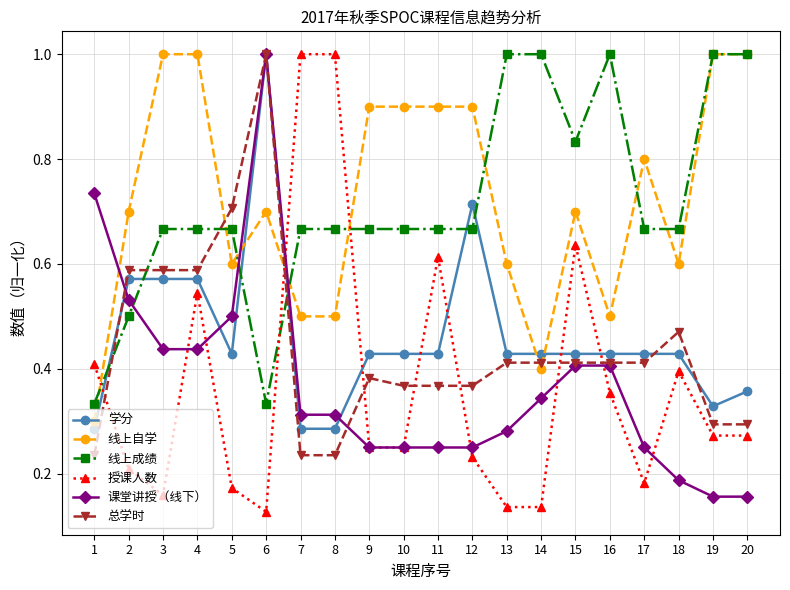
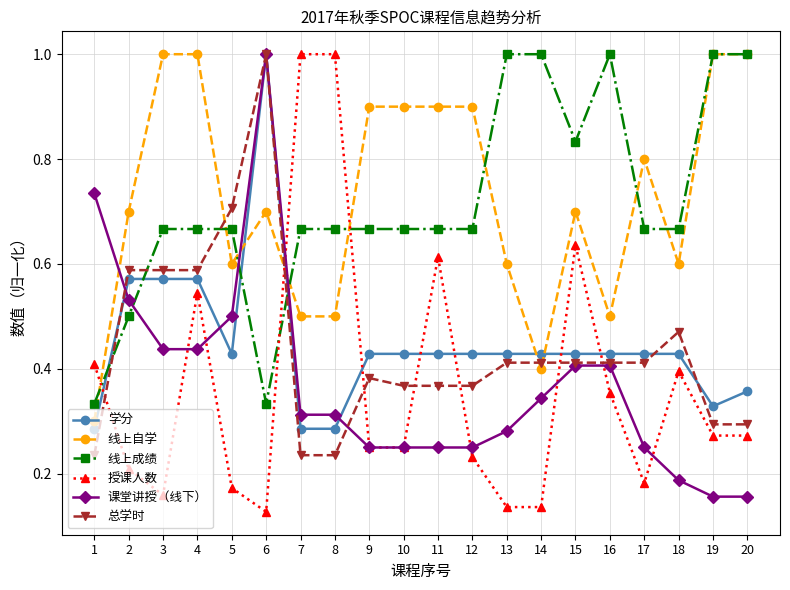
学分, 12: 0.71 -> 0.43
